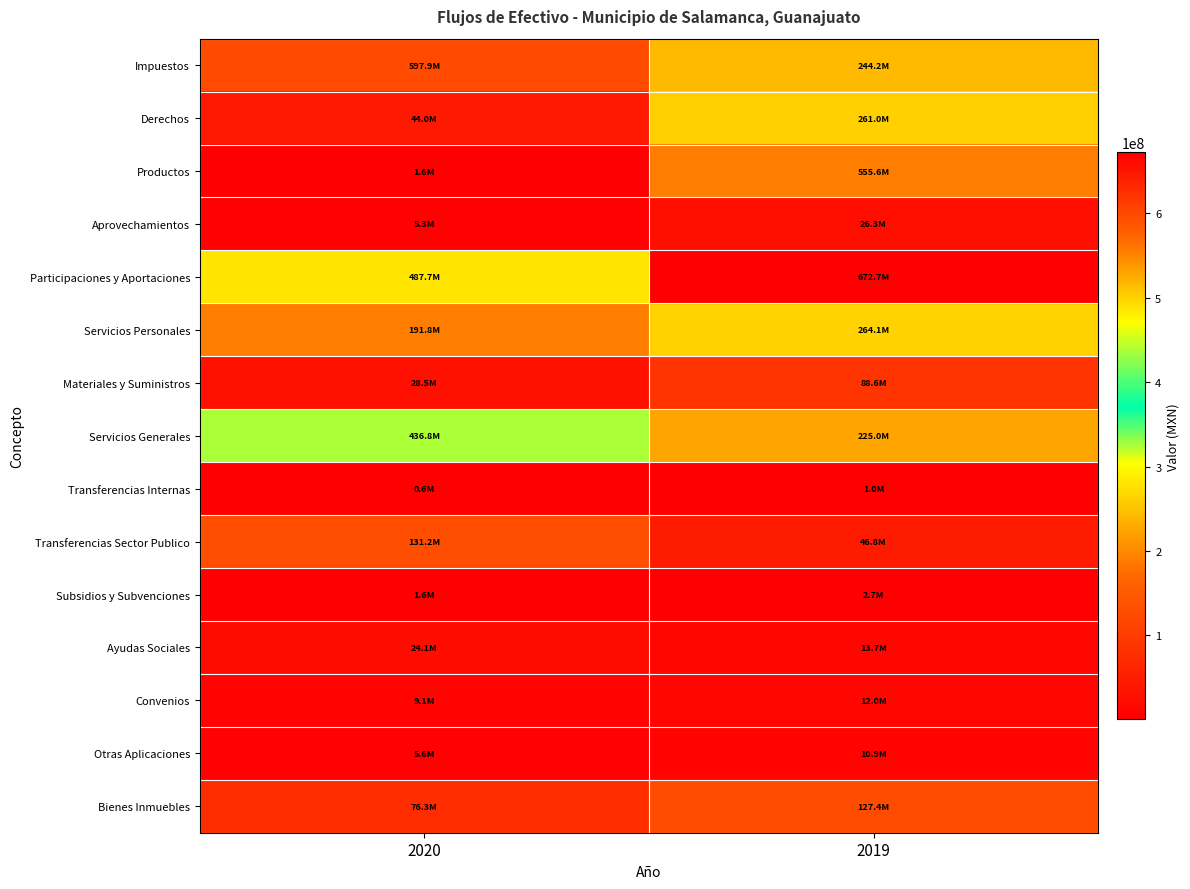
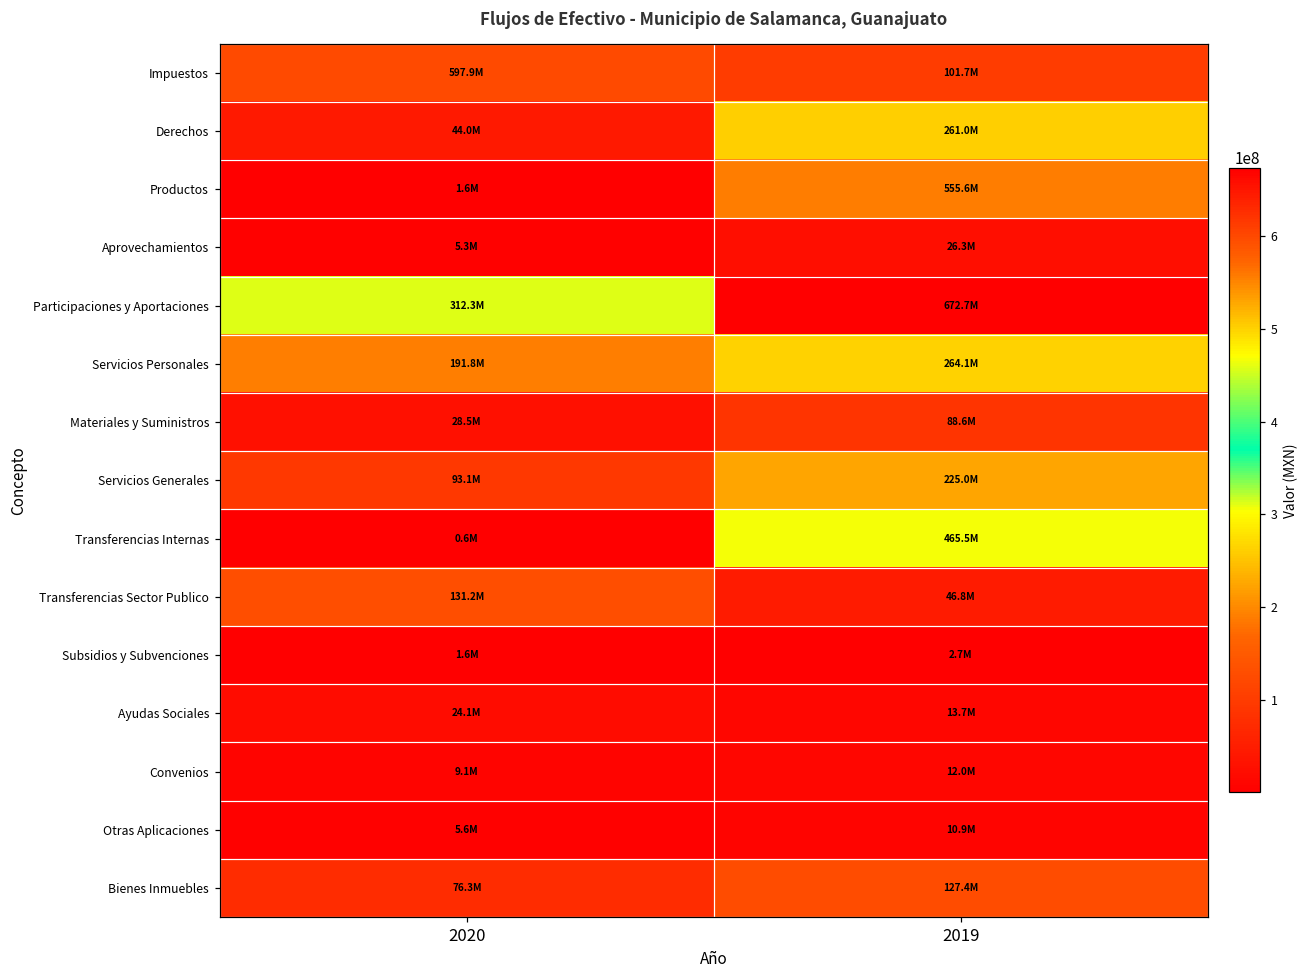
Impuestos, 2019: 244.2M -> 101.7M
Participaciones y Aportaciones, 2020: 487.7M -> 312.3M
Servicios Generales, 2020: 436.8M -> 93.1M
Transferencias Internas, 2019: 1.0M -> 465.5M
